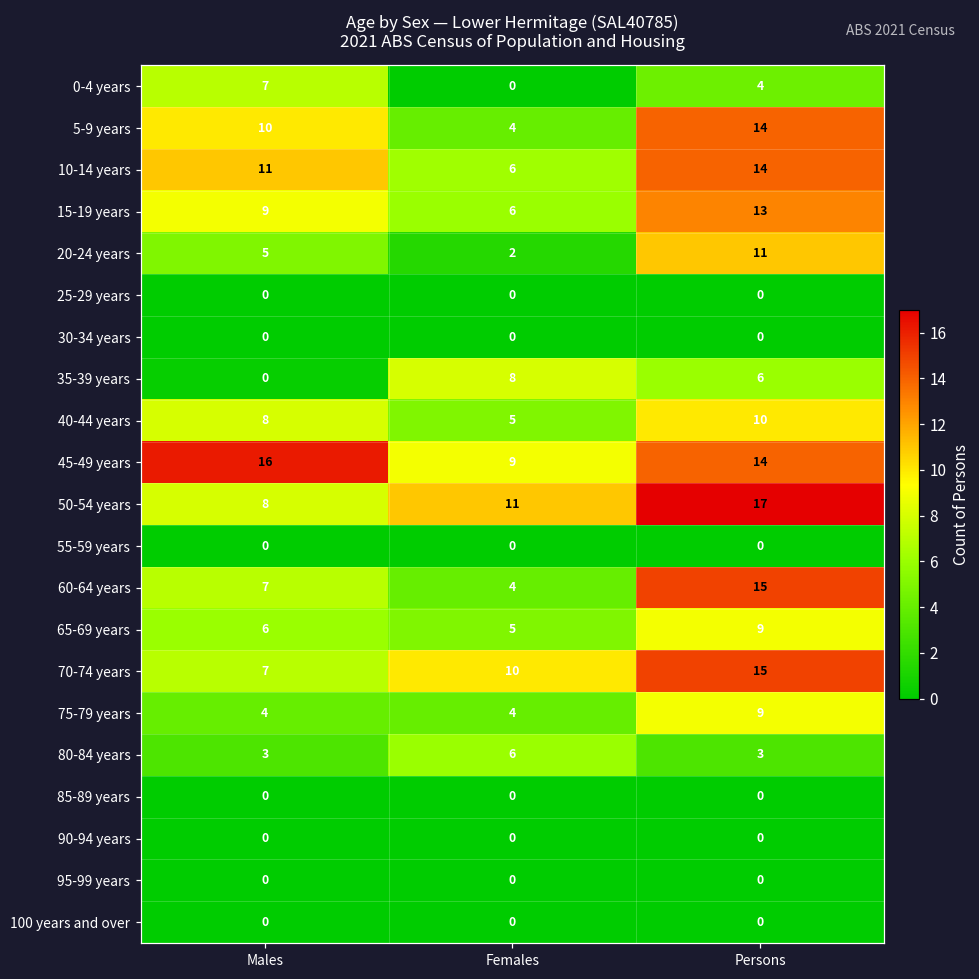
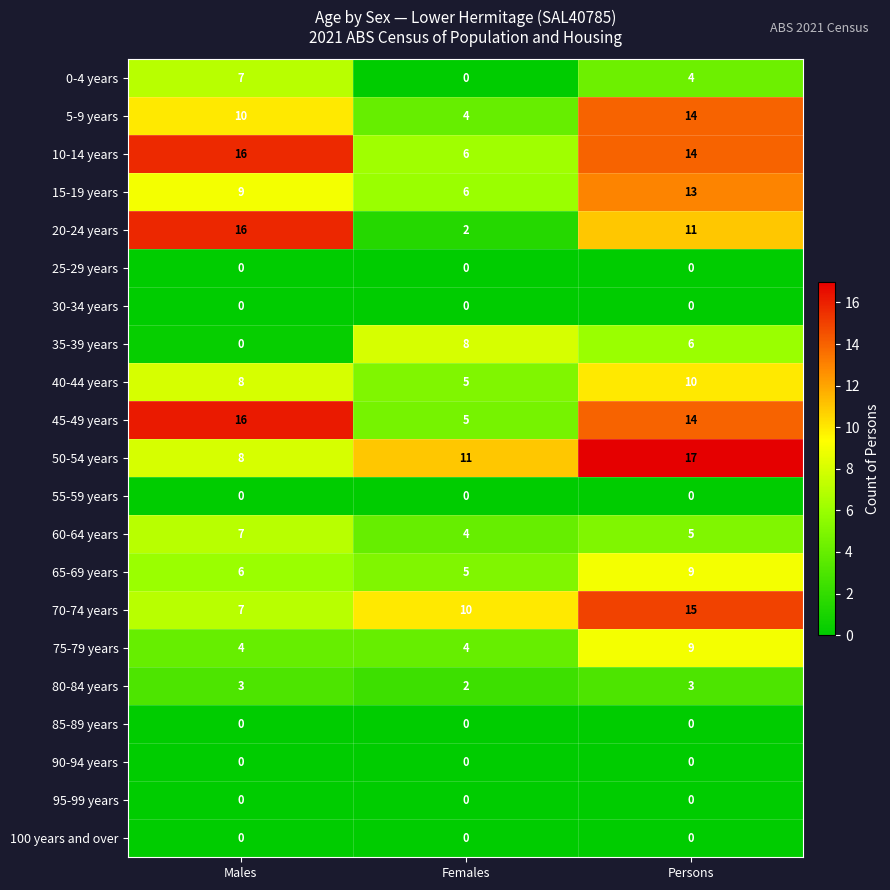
10-14 years, Males: 11 -> 16
20-24 years, Males: 5 -> 16
45-49 years, Females: 9 -> 5
60-64 years, Persons: 15 -> 5
80-84 years, Females: 6 -> 2
